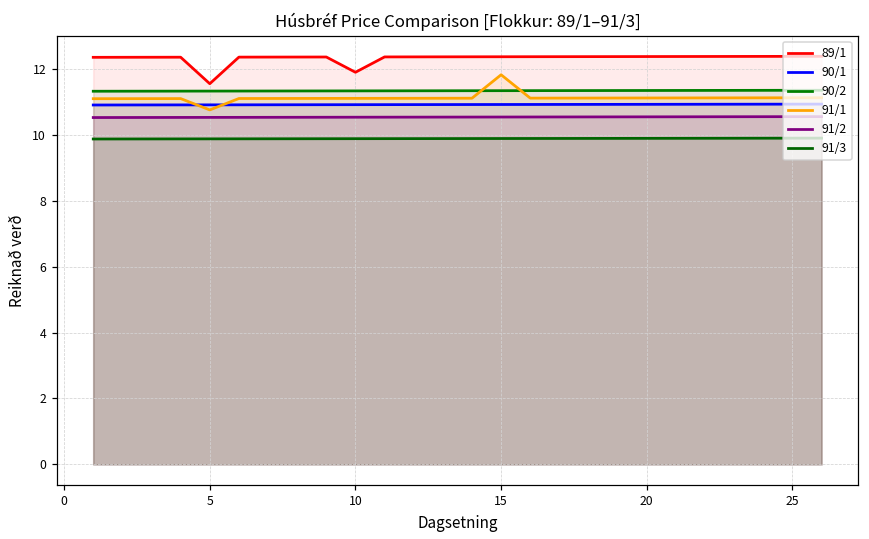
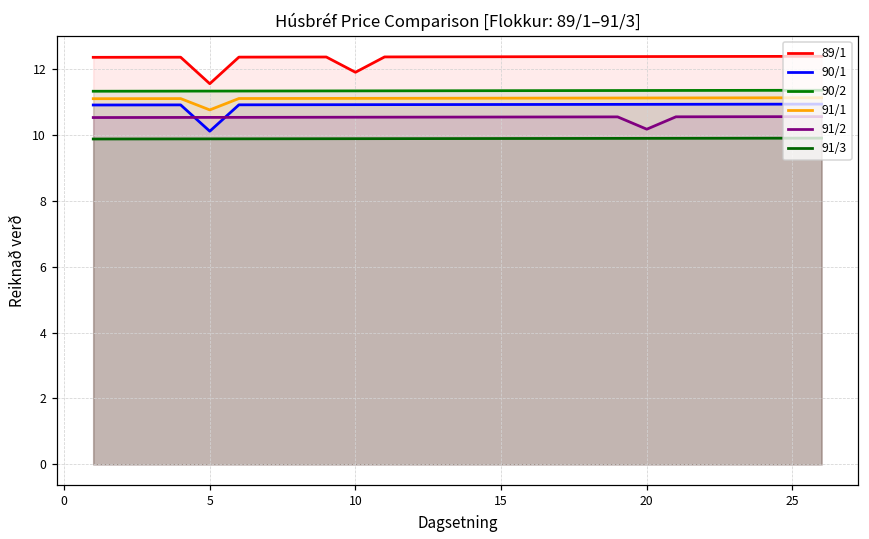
90/1, 5: 10.9 -> 10.1
91/1, 15: 11.8 -> 11.1
91/2, 20: 10.5 -> 10.2
